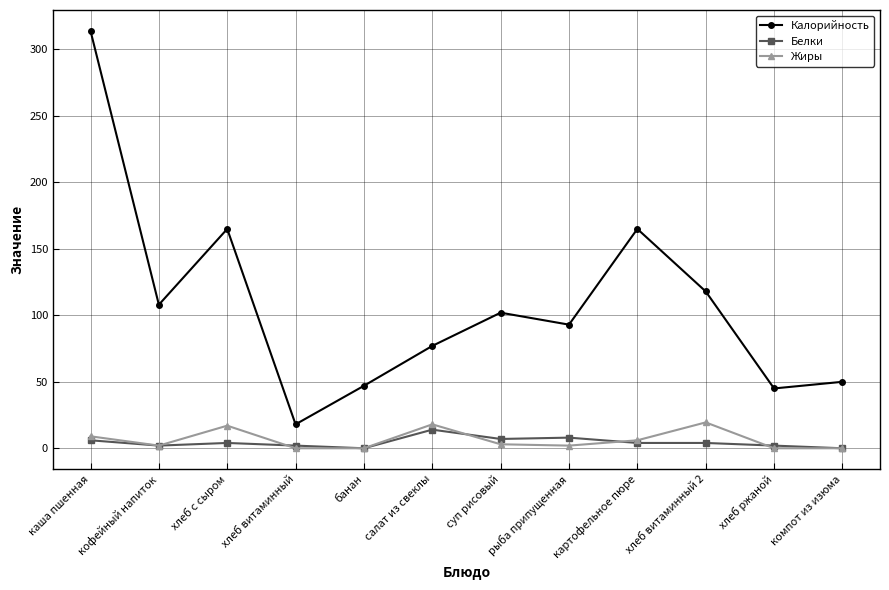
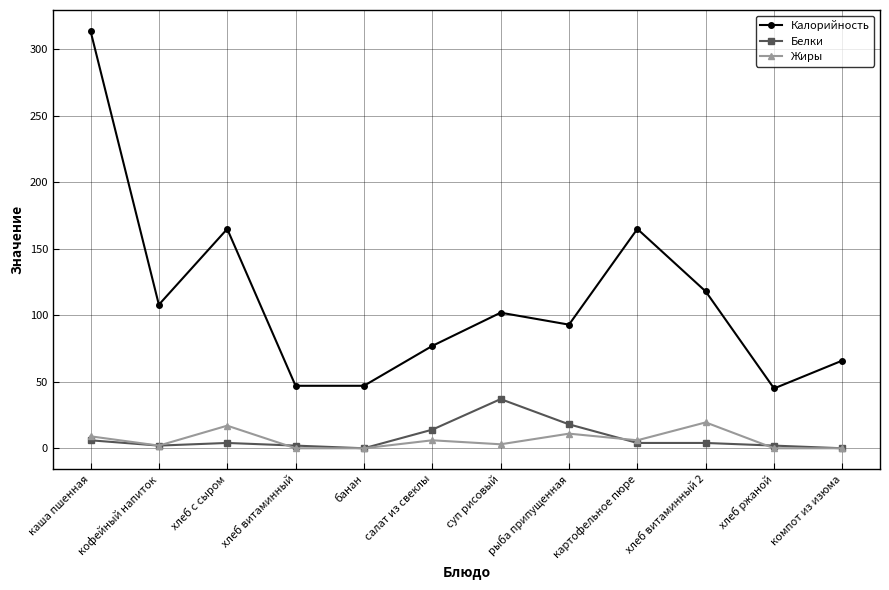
Калорийность, хлеб витаминный: 18 -> 47
Жиры, салат из свеклы: 18 -> 6
Белки, суп рисовый: 7 -> 37
Белки, рыба припущенная: 8 -> 18
Жиры, рыба припущенная: 2 -> 11
Калорийность, компот из изюма: 50 -> 66
